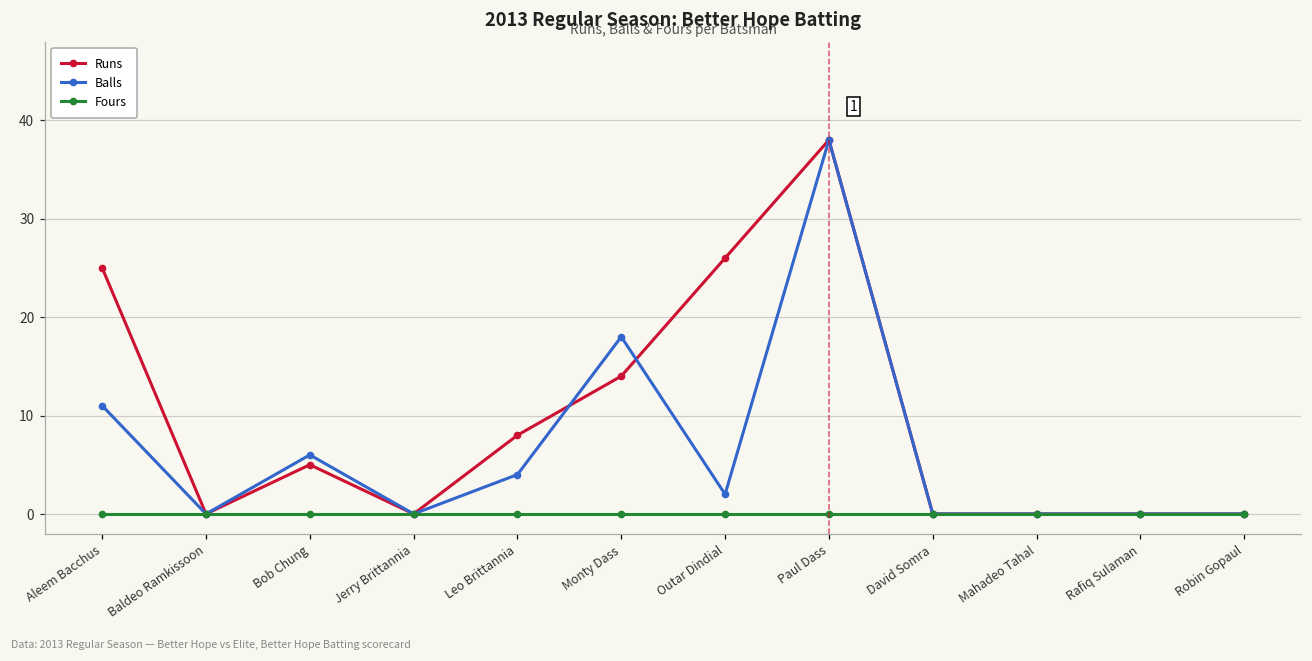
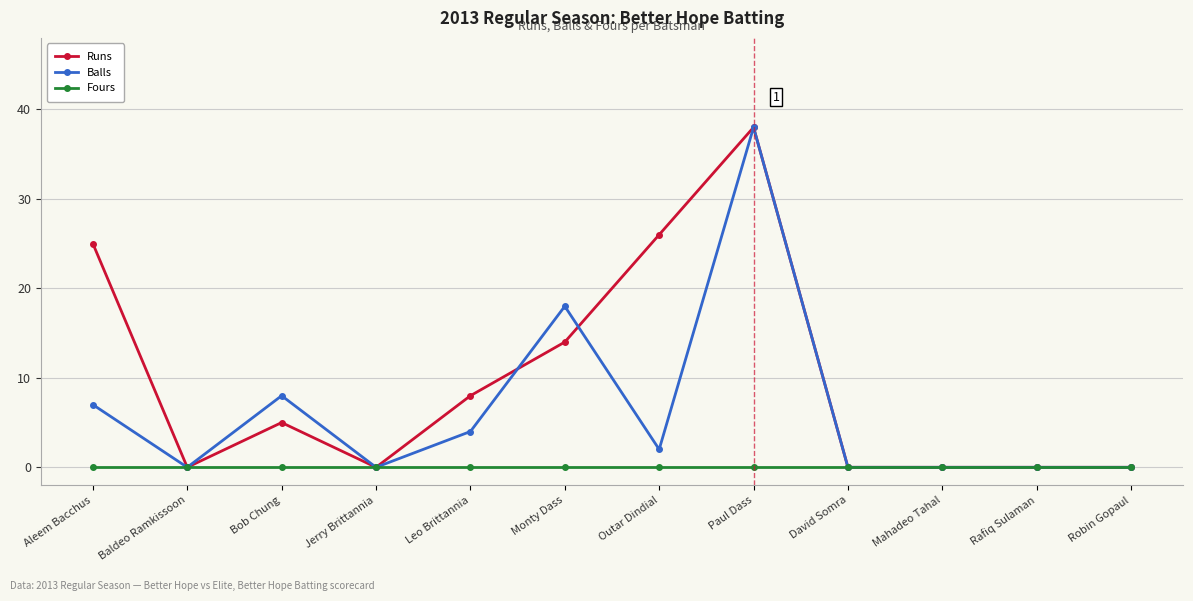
Balls, Aleem Bacchus: 11 -> 7
Balls, Bob Chung: 6 -> 8
